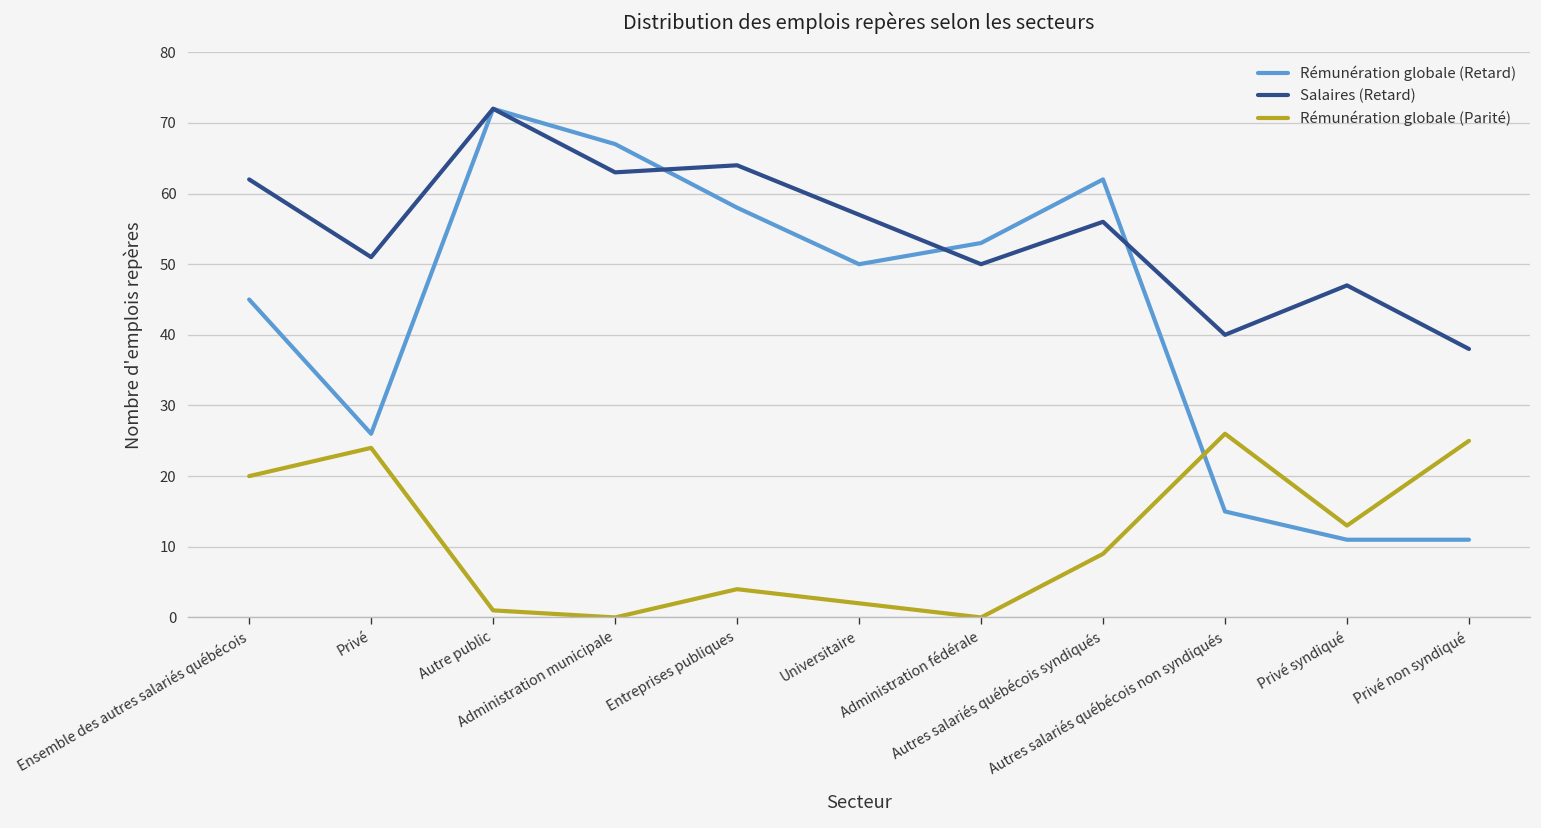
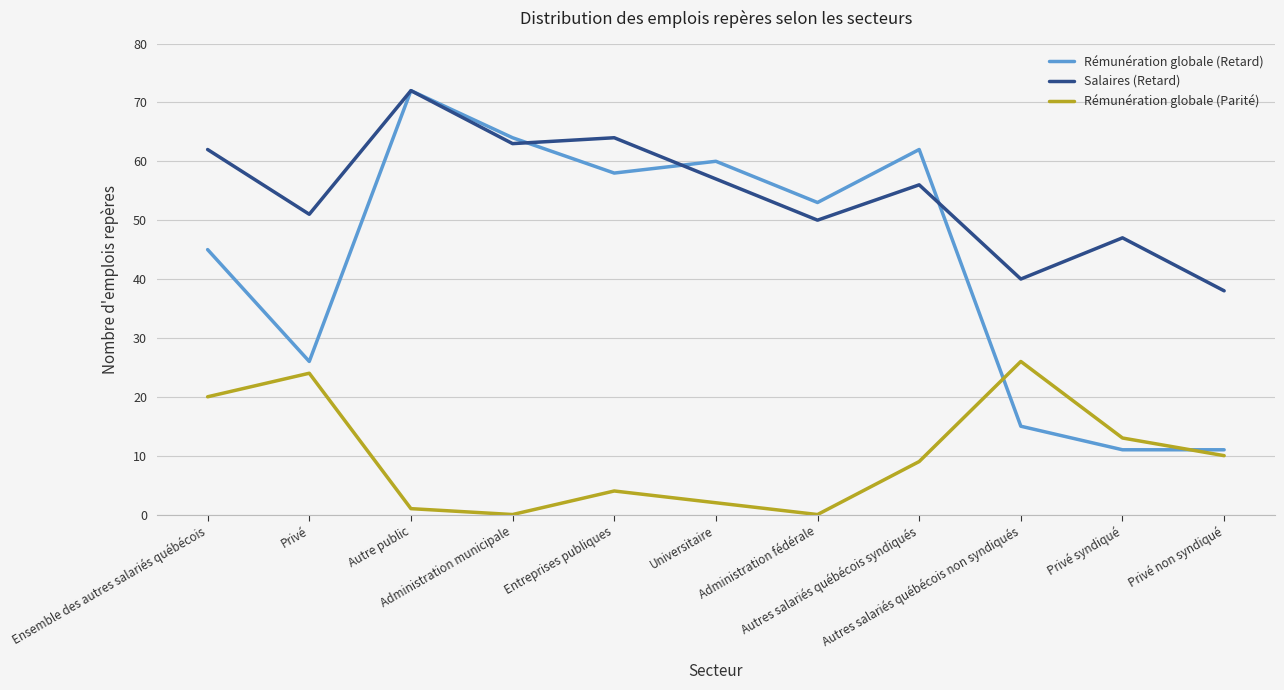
Rémunération globale (Retard), Administration municipale: 67 -> 64
Rémunération globale (Retard), Universitaire: 50 -> 60
Rémunération globale (Parité), Privé non syndiqué: 25 -> 10
